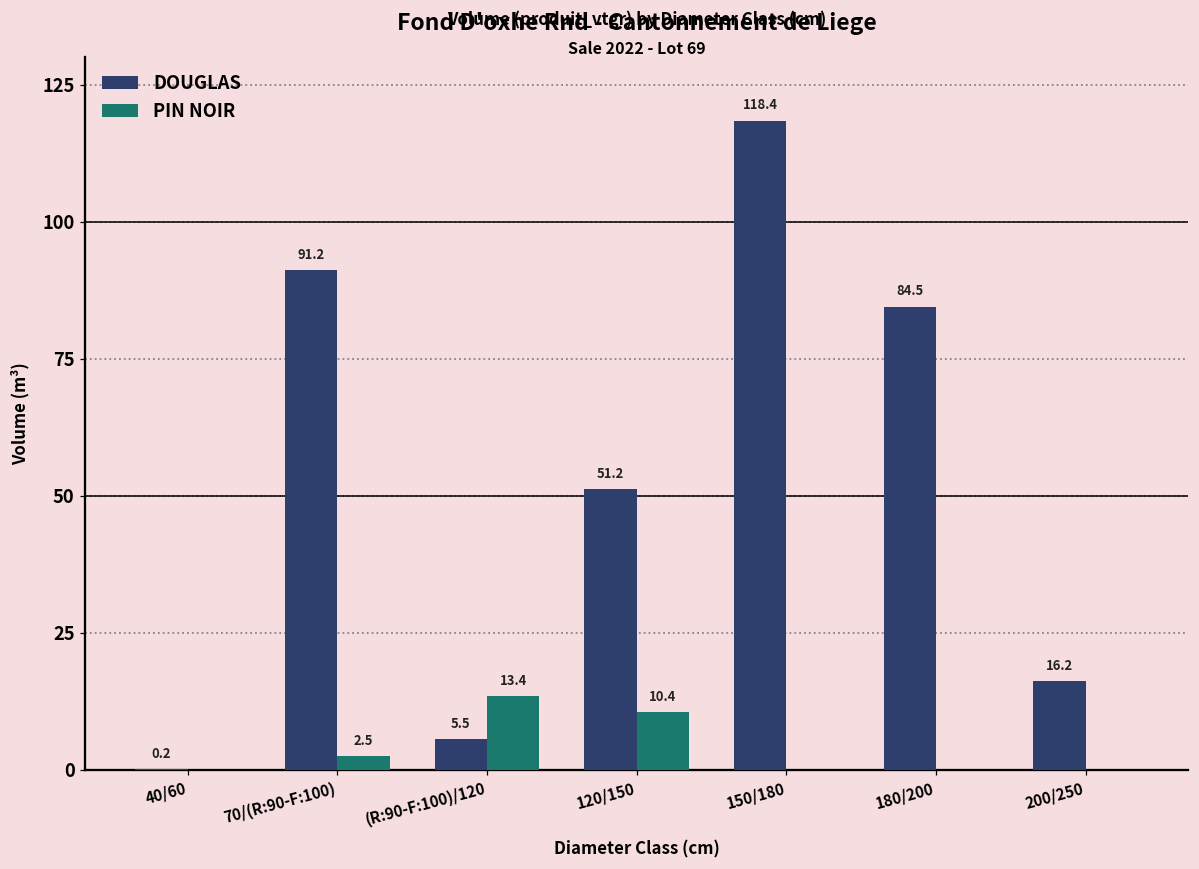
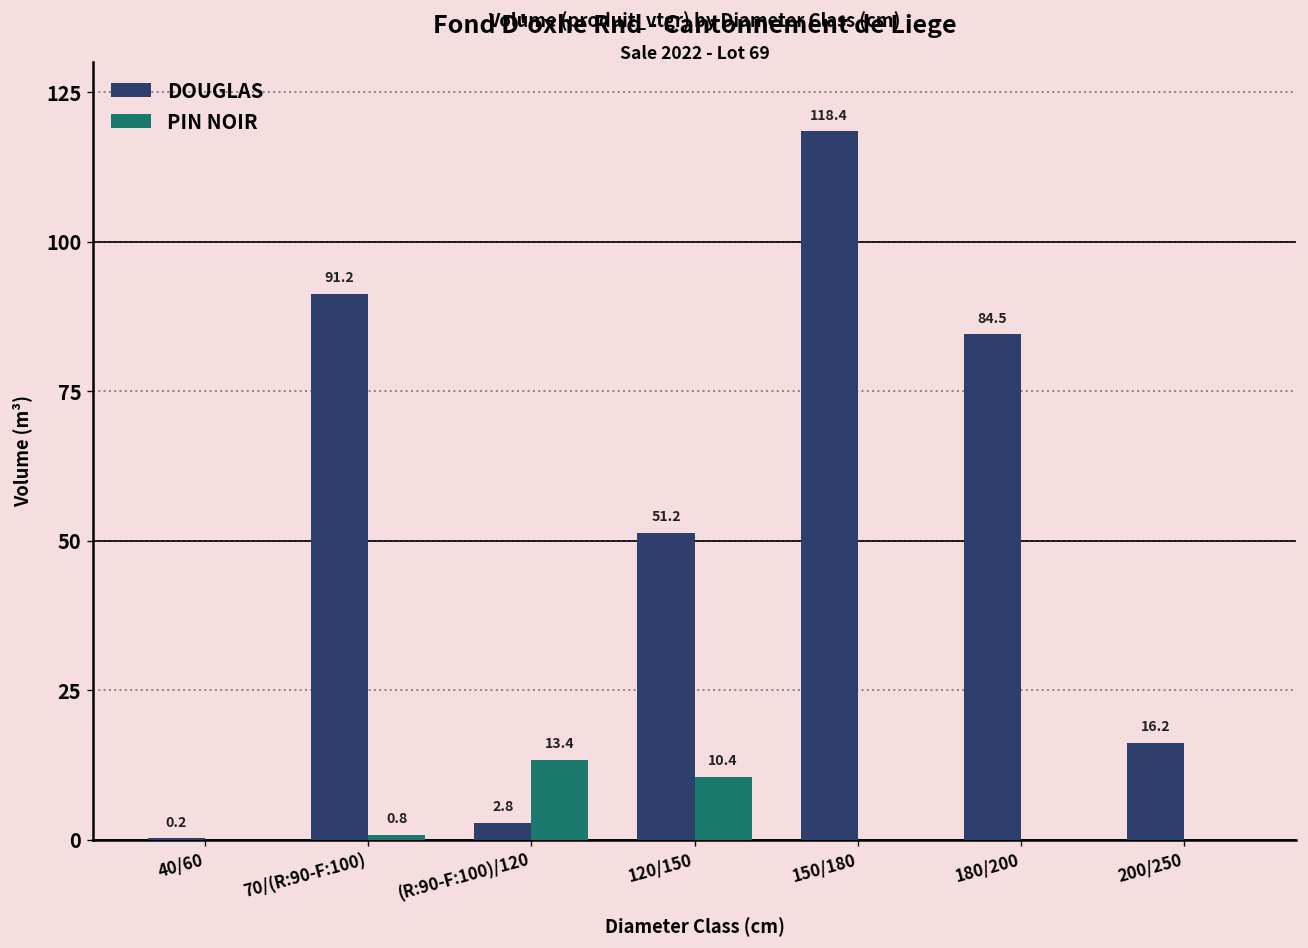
PIN NOIR, 70/(R:90-F:100): 2.5 -> 0.8
DOUGLAS, (R:90-F:100)/120: 5.5 -> 2.8
